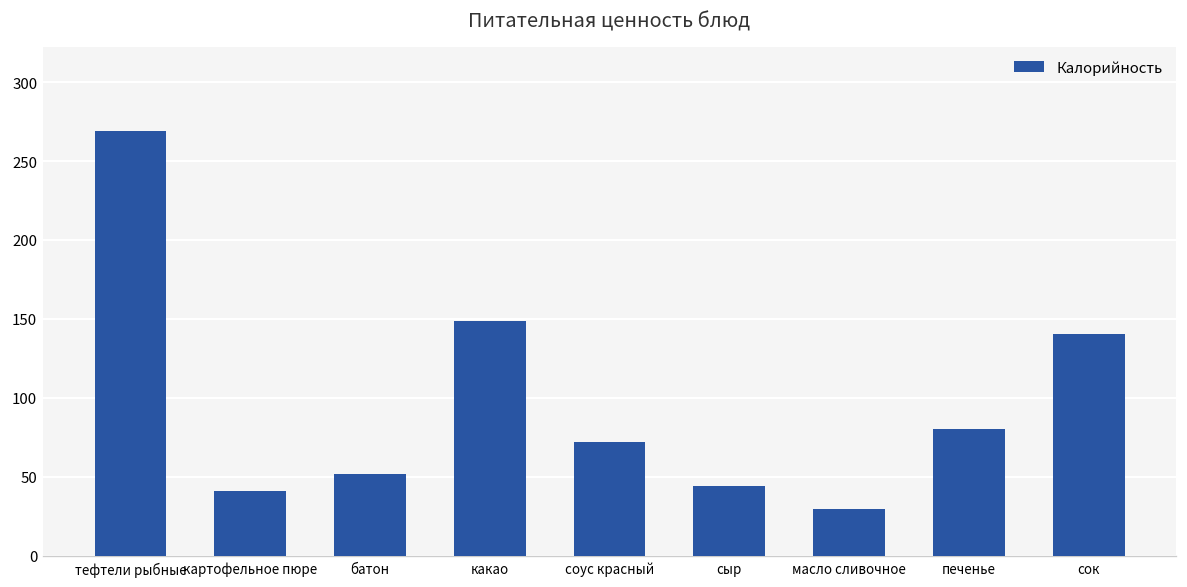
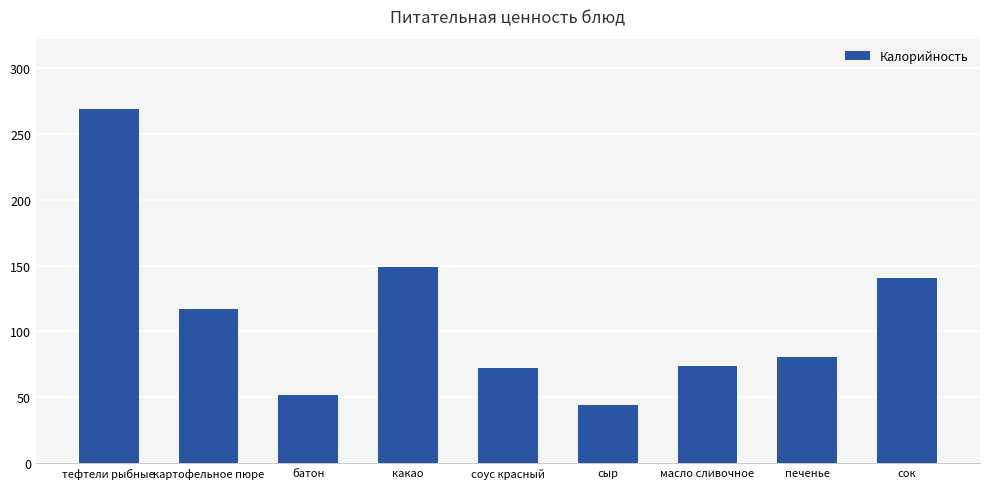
картофельное пюре: 41 -> 117
масло сливочное: 30 -> 74
